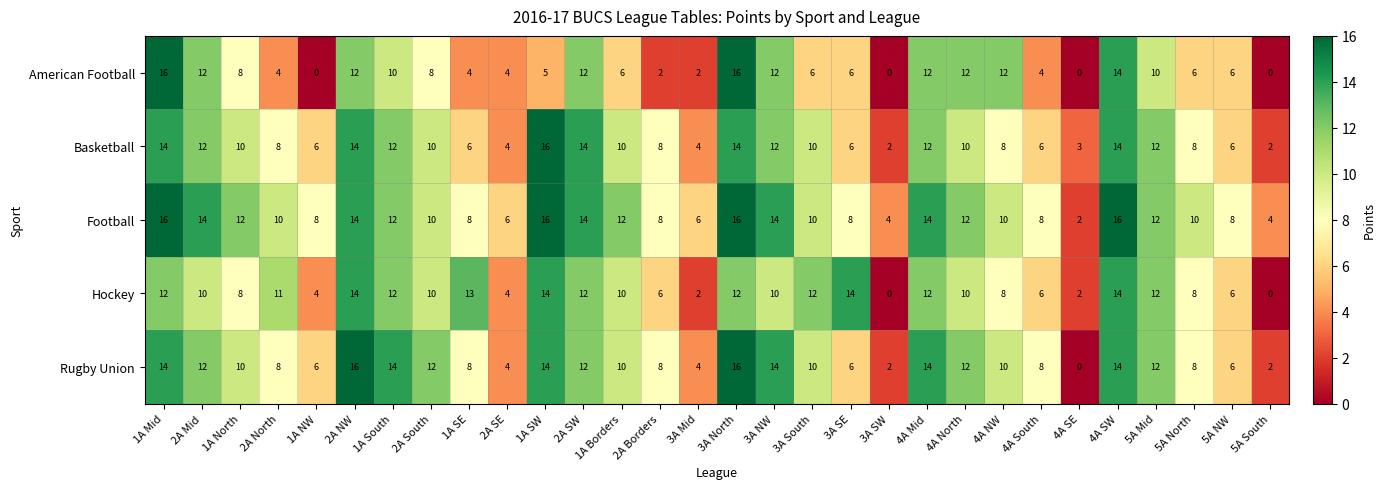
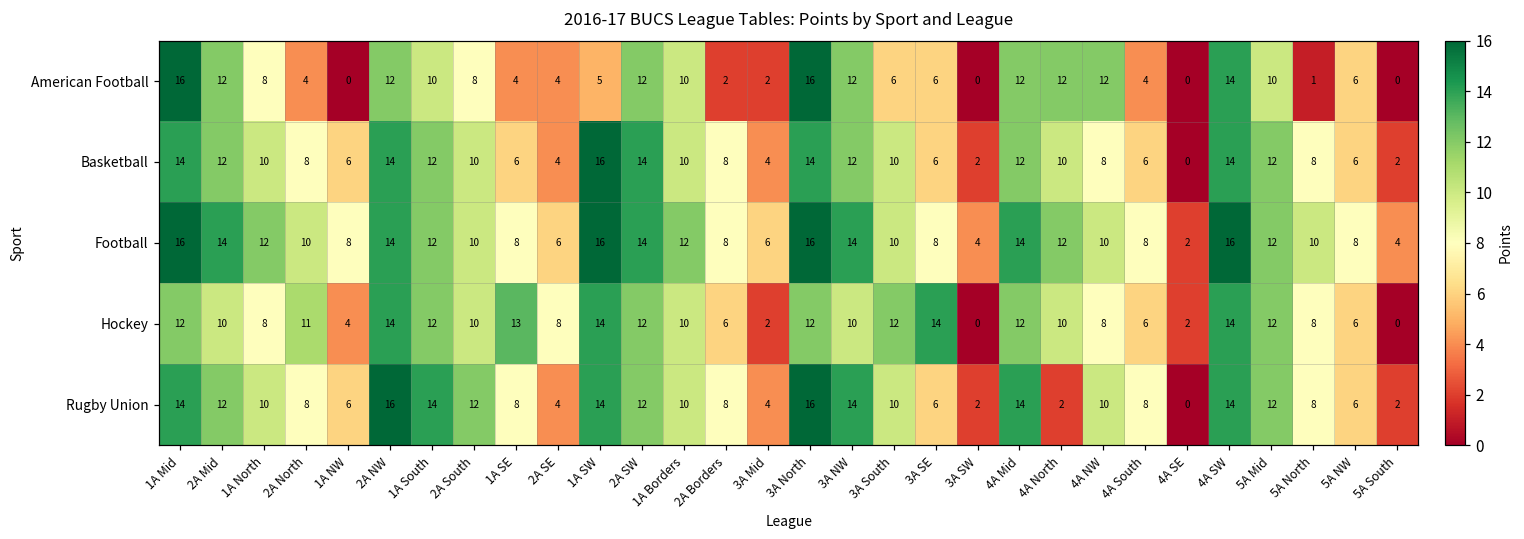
American Football, 1A Borders: 6 -> 10
American Football, 5A North: 6 -> 1
Basketball, 4A SE: 3 -> 0
Hockey, 2A SE: 4 -> 8
Rugby Union, 4A North: 12 -> 2
